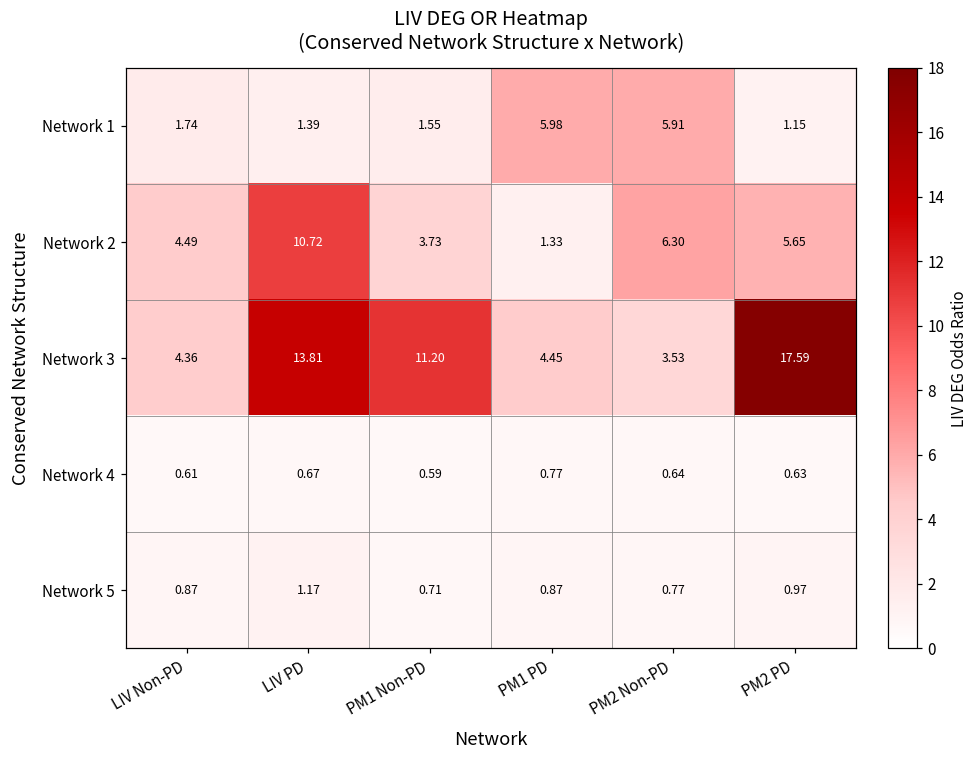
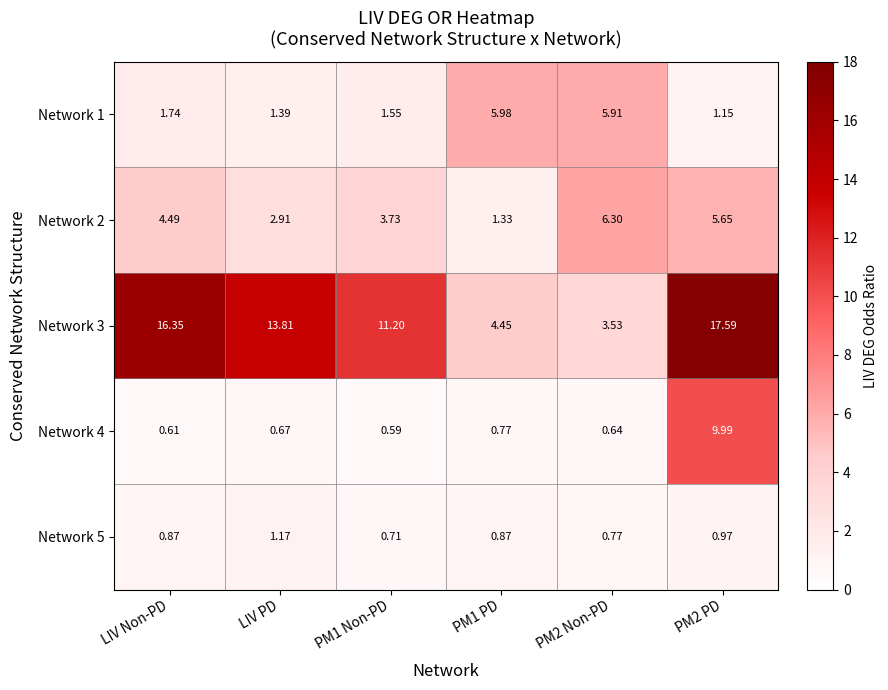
Network 2, LIV PD: 10.72 -> 2.91
Network 3, LIV Non-PD: 4.36 -> 16.35
Network 4, PM2 PD: 0.63 -> 9.99
